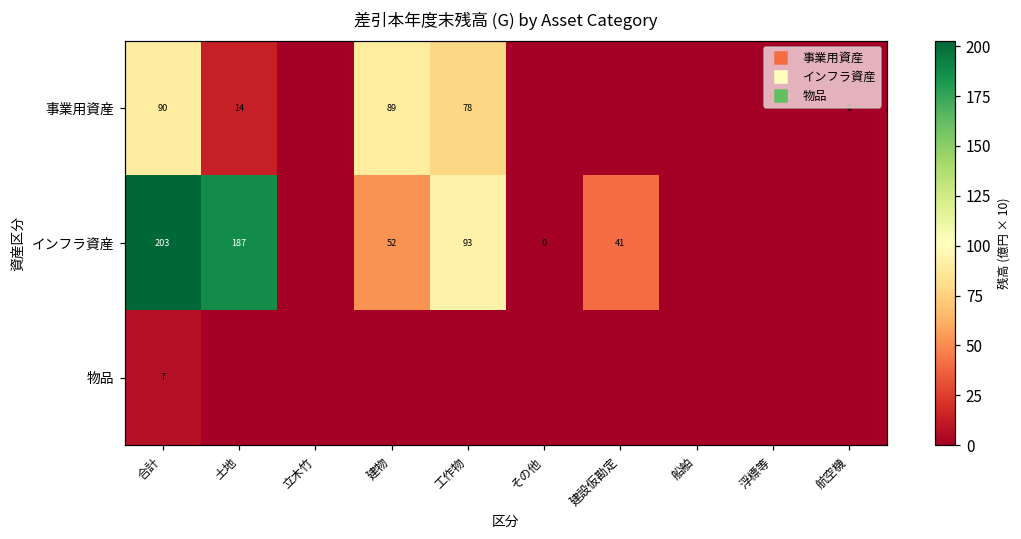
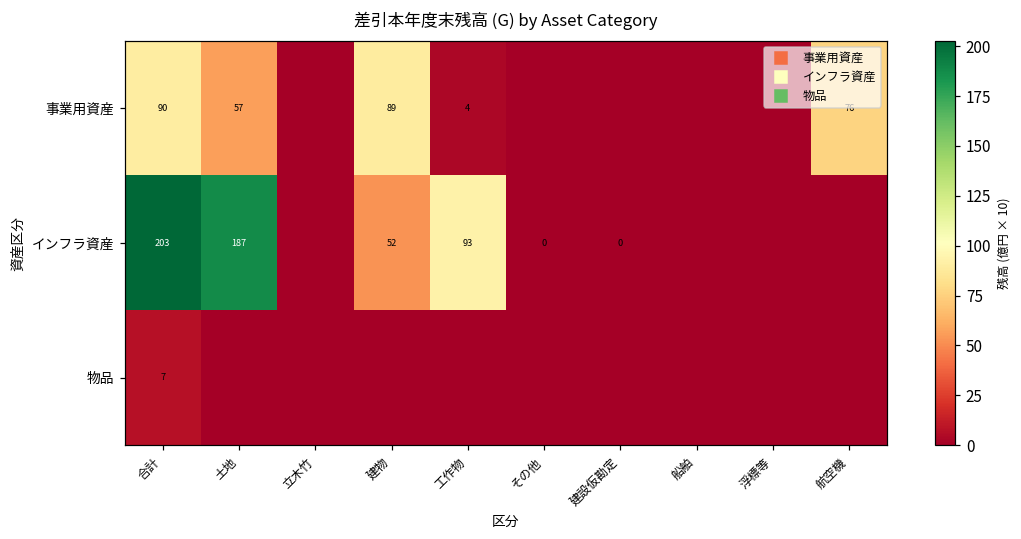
事業用資産, 土地: 14 -> 57
事業用資産, 工作物: 78 -> 4
事業用資産, 航空機: 0 -> 76
インフラ資産, 建設仮勘定: 41 -> 0
